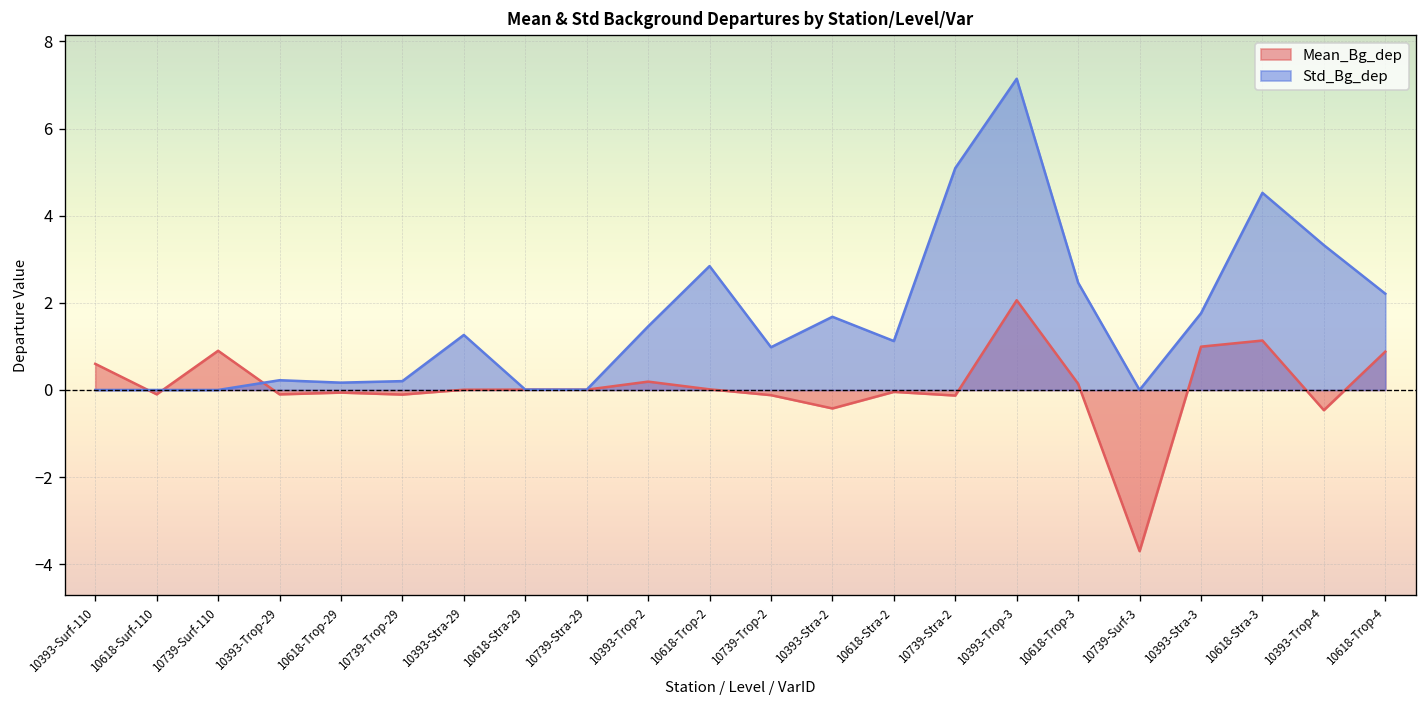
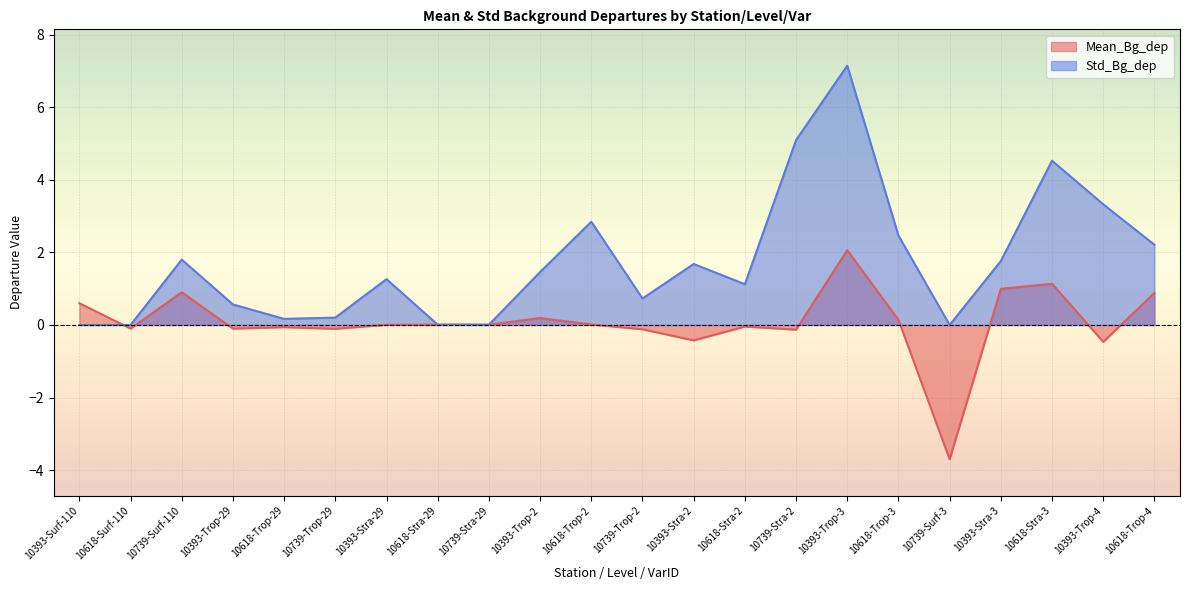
Std_Bg_dep, 10739-Surf-110: 0.0 -> 1.8
Std_Bg_dep, 10393-Trop-29: 0.2 -> 0.6
Std_Bg_dep, 10739-Trop-2: 1.0 -> 0.7
